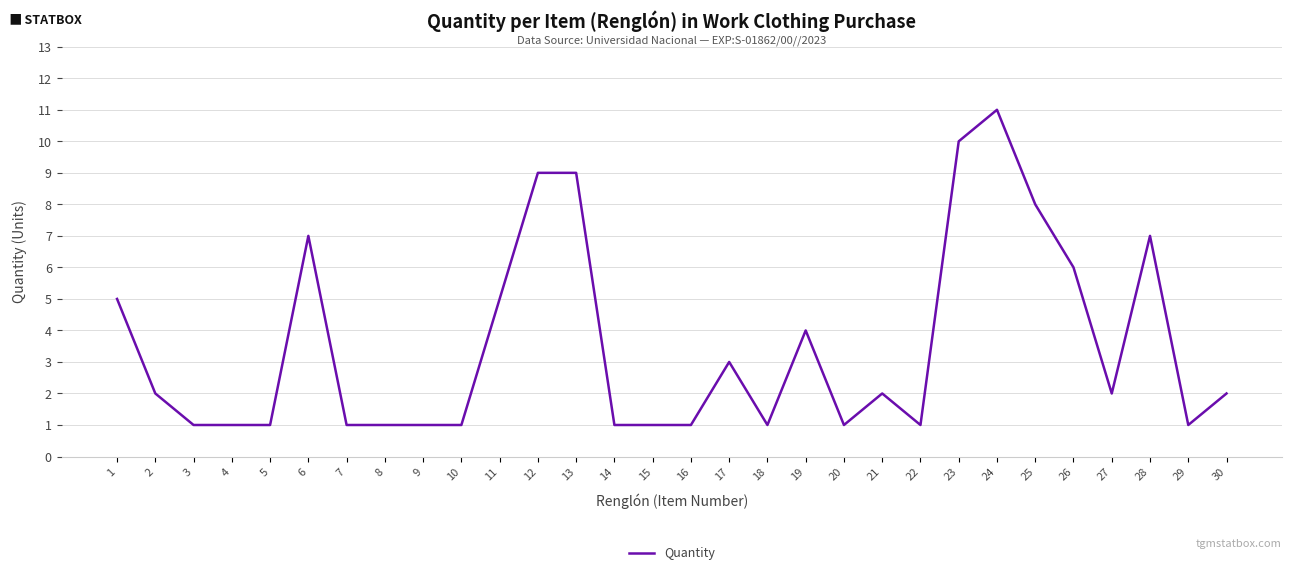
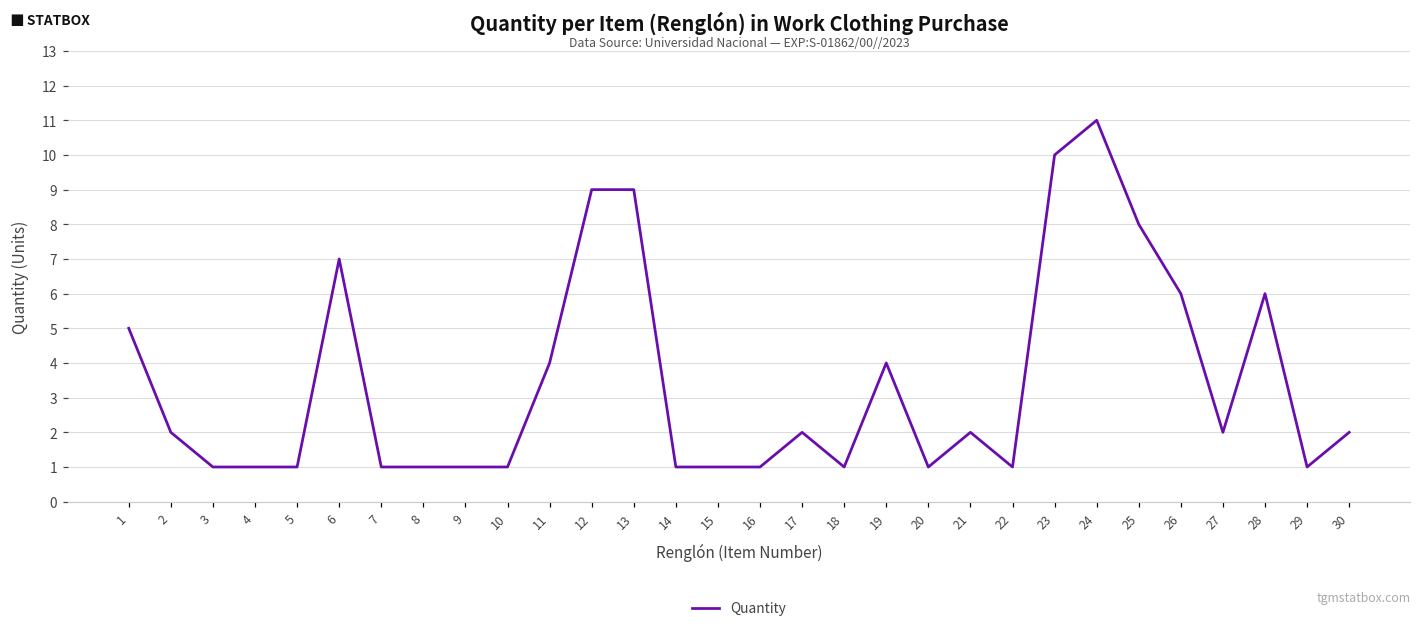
11: 5 -> 4
17: 3 -> 2
28: 7 -> 6
